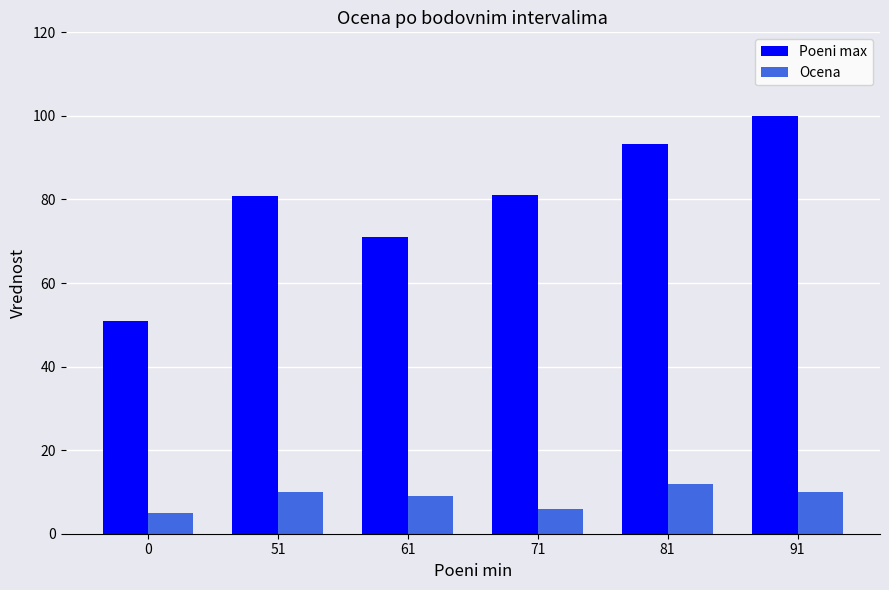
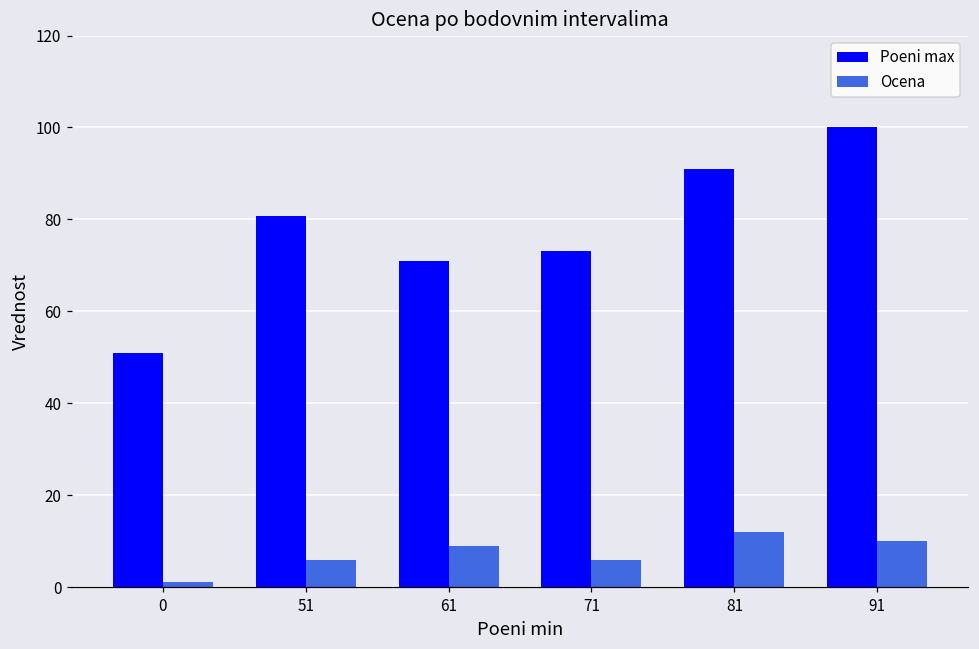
Ocena, 0: 5 -> 1
Ocena, 51: 10 -> 6
Poeni max, 71: 81 -> 73
Poeni max, 81: 93 -> 91
